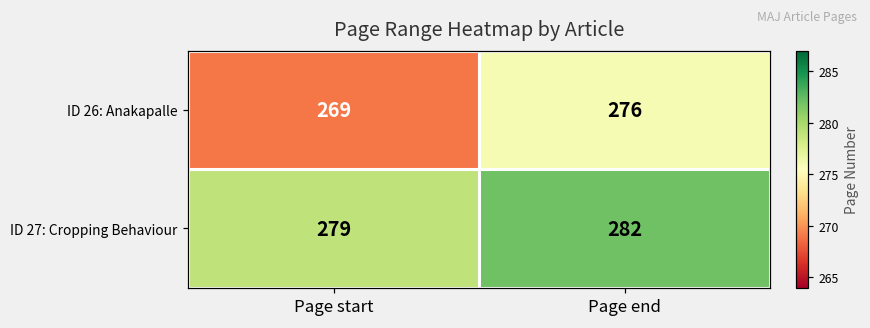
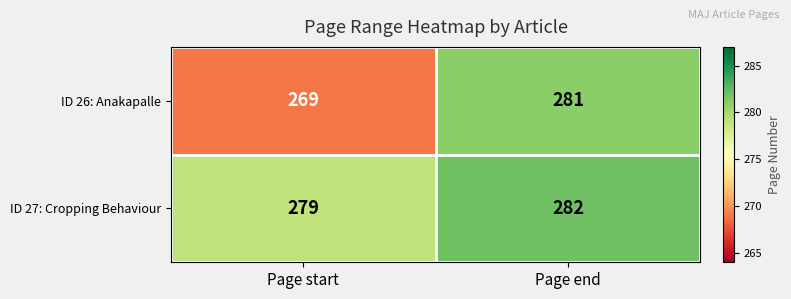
ID 26: Anakapalle, Page end: 276 -> 281
